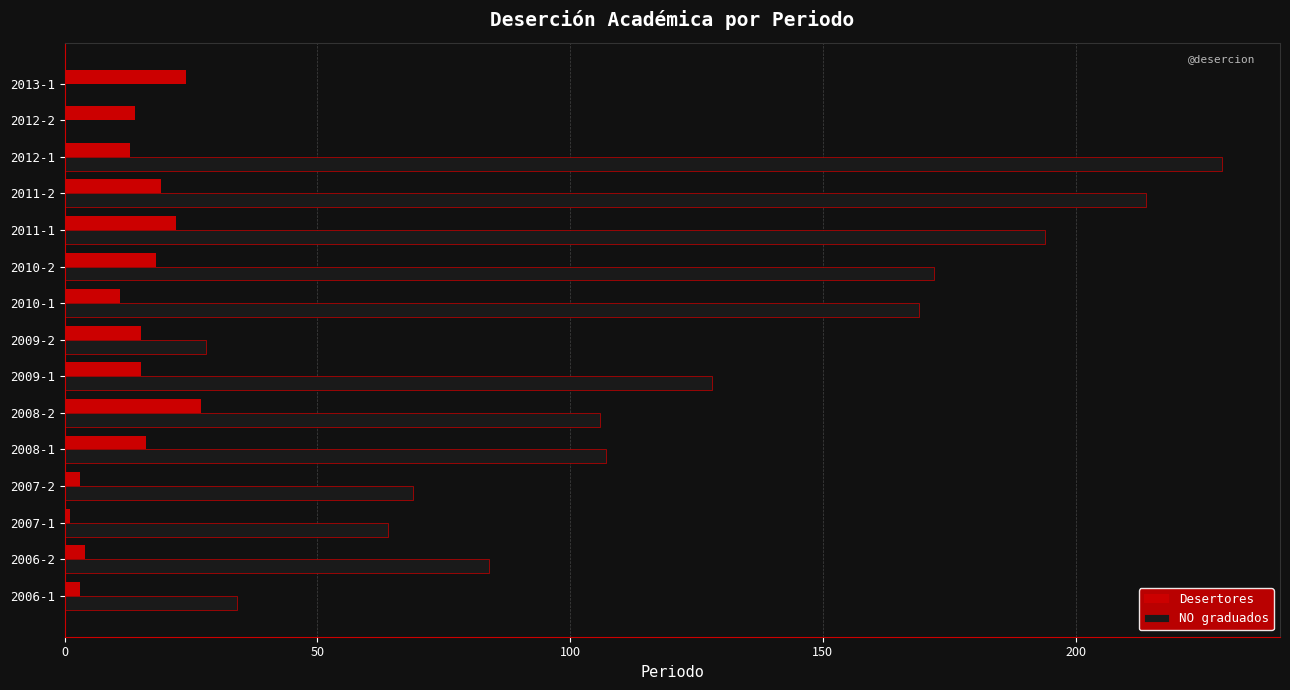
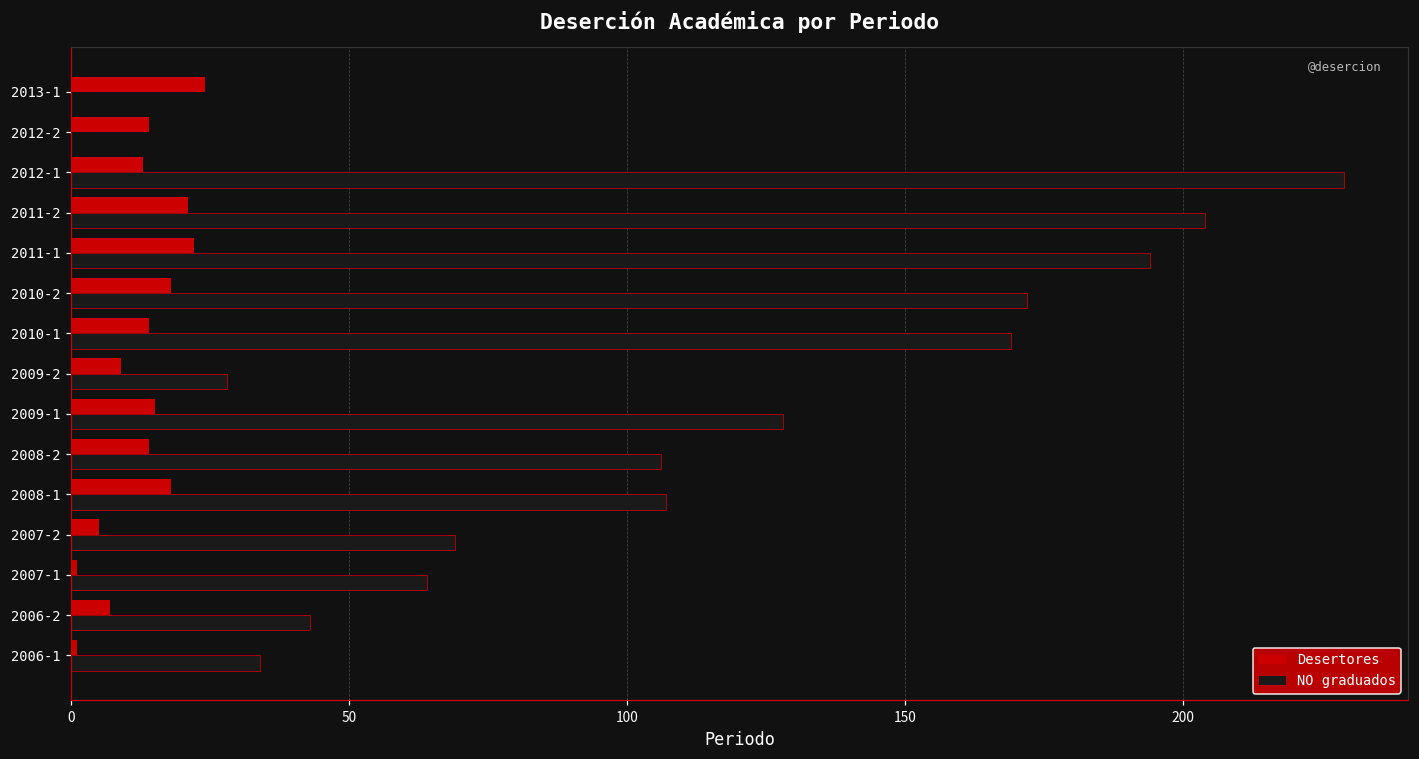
Desertores, 2011-2: 19 -> 21
NO graduados, 2011-2: 214 -> 204
Desertores, 2010-1: 11 -> 14
Desertores, 2009-2: 15 -> 9
Desertores, 2008-2: 27 -> 14
Desertores, 2008-1: 16 -> 18
Desertores, 2007-2: 3 -> 5
Desertores, 2006-2: 4 -> 7
NO graduados, 2006-2: 84 -> 43
Desertores, 2006-1: 3 -> 1
